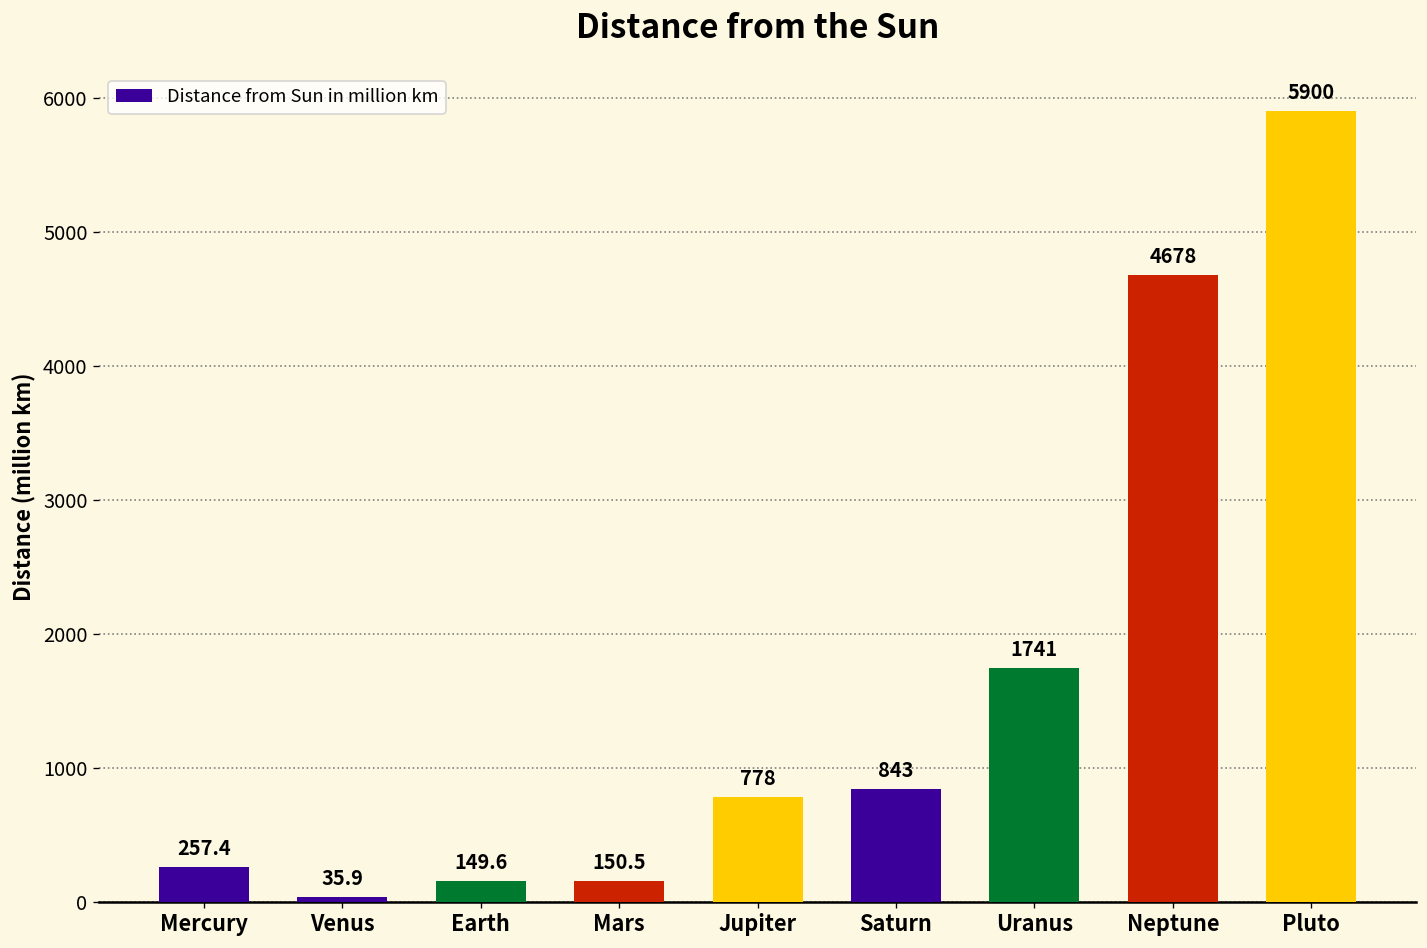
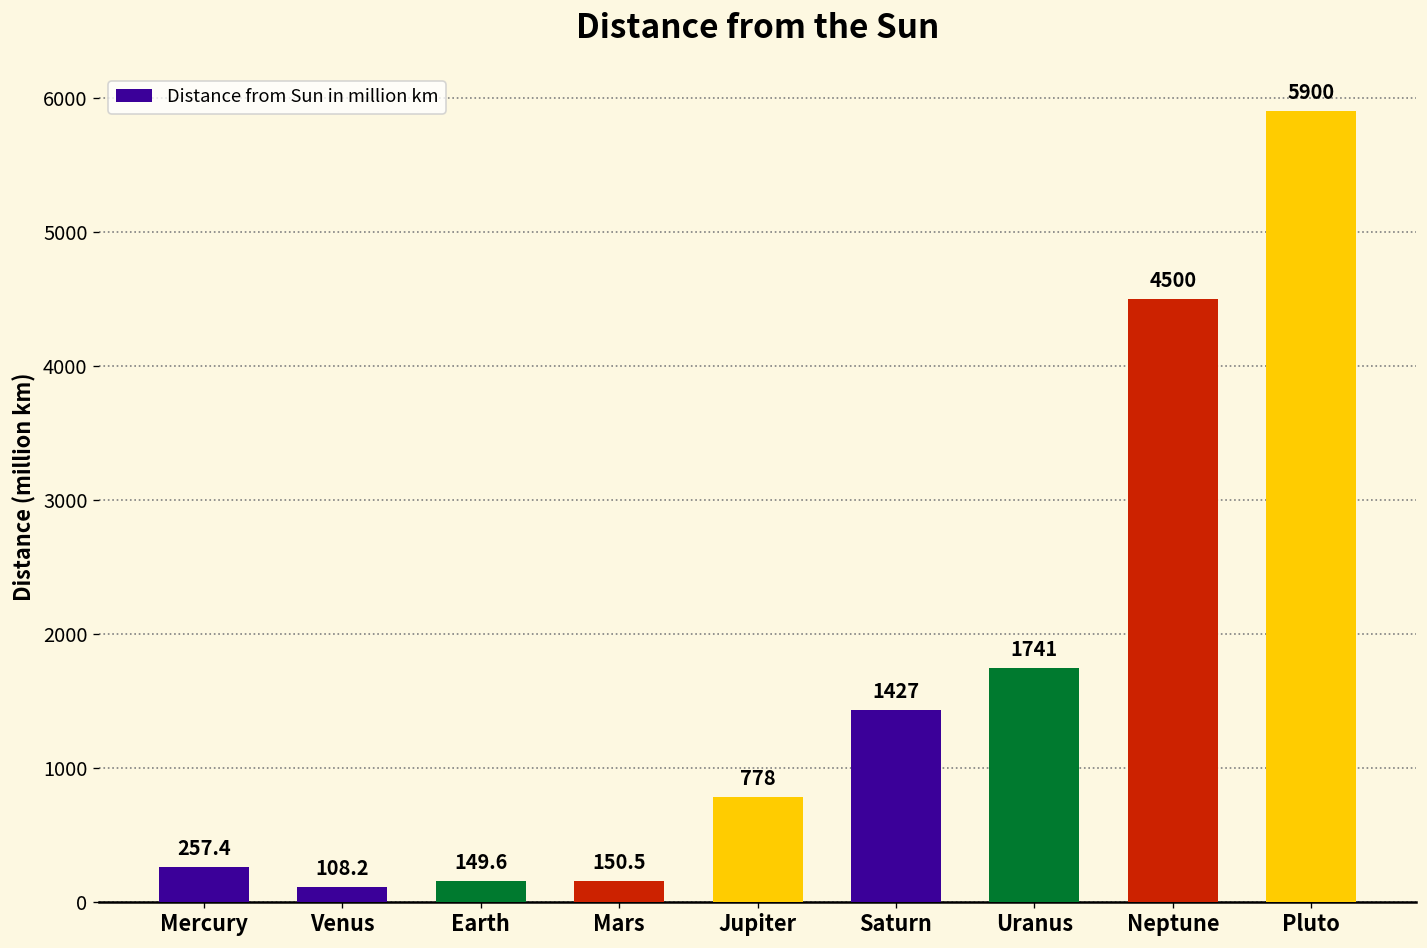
Venus: 35.9 -> 108.2
Saturn: 843 -> 1427
Neptune: 4678 -> 4500
